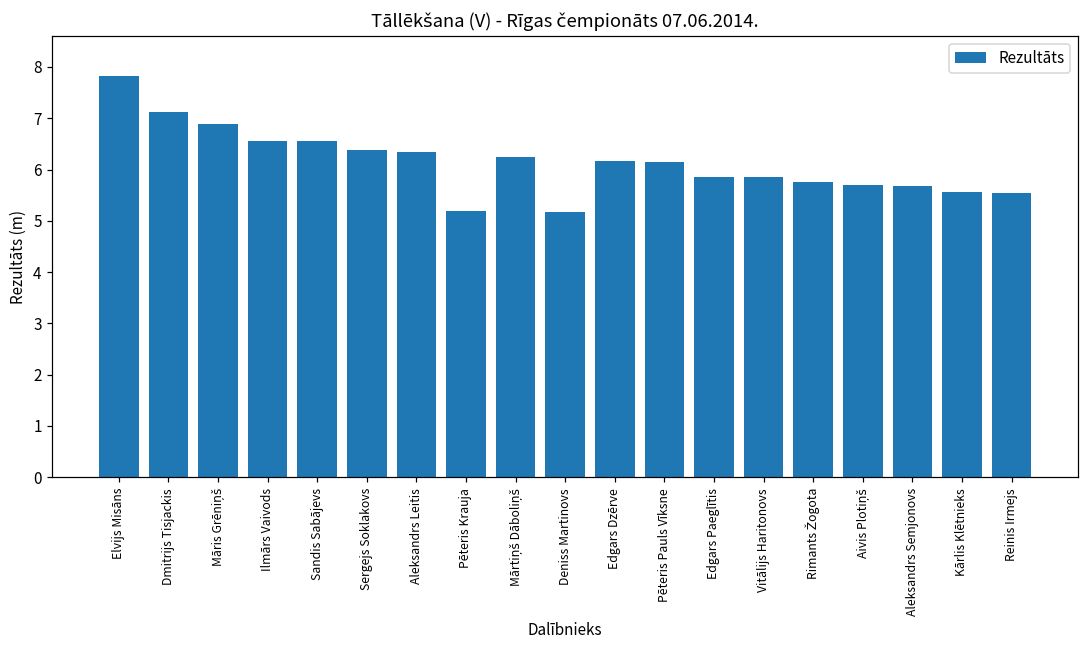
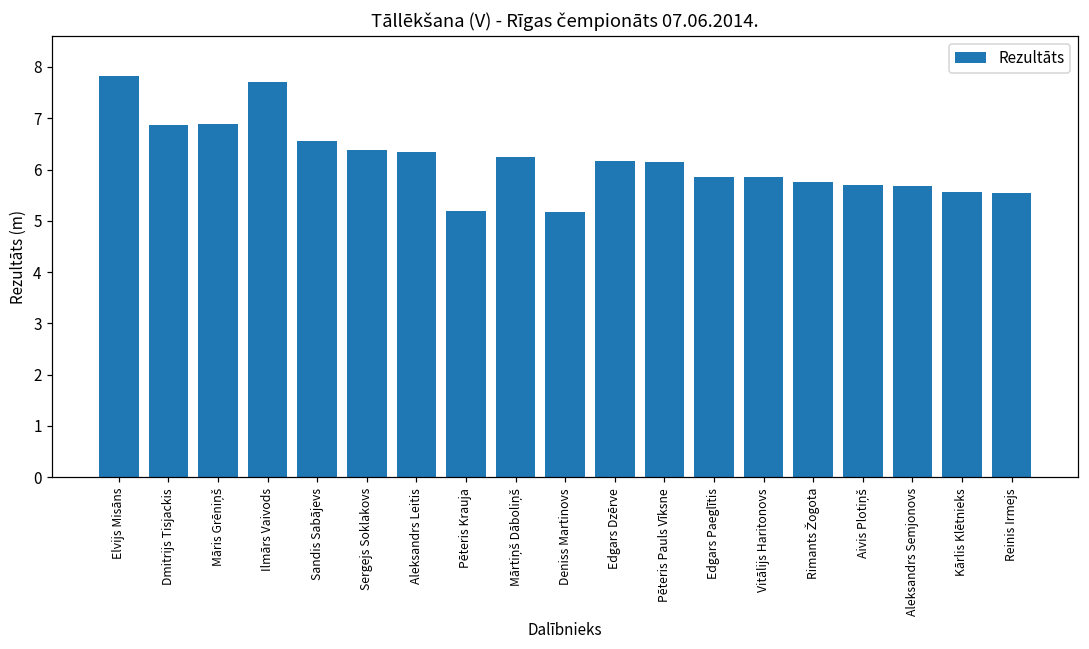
Dmitrijs Tisjackis: 7.1 -> 6.9
Ilmārs Vaivods: 6.6 -> 7.7
